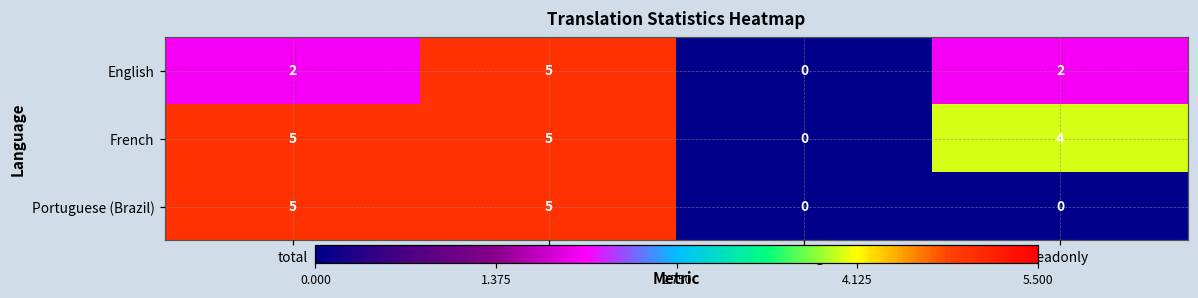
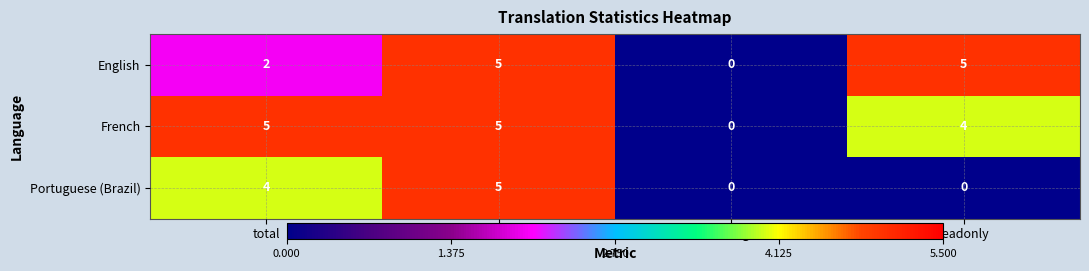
English, readonly: 2 -> 5
Portuguese (Brazil), total: 5 -> 4
